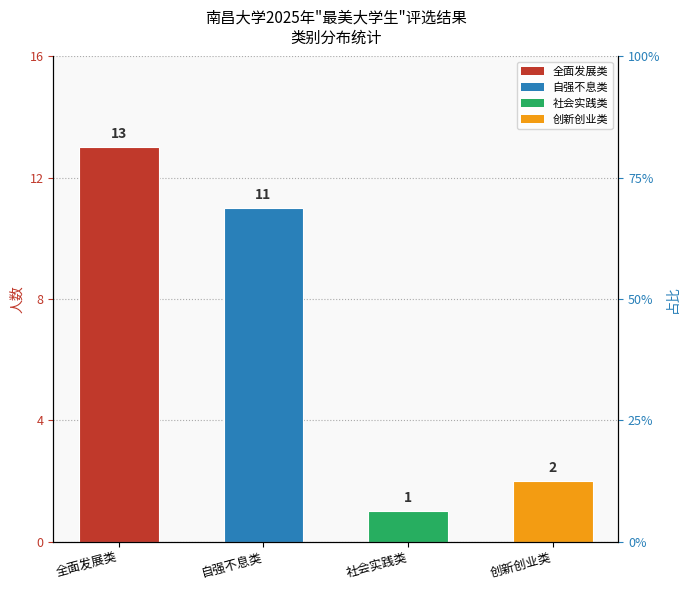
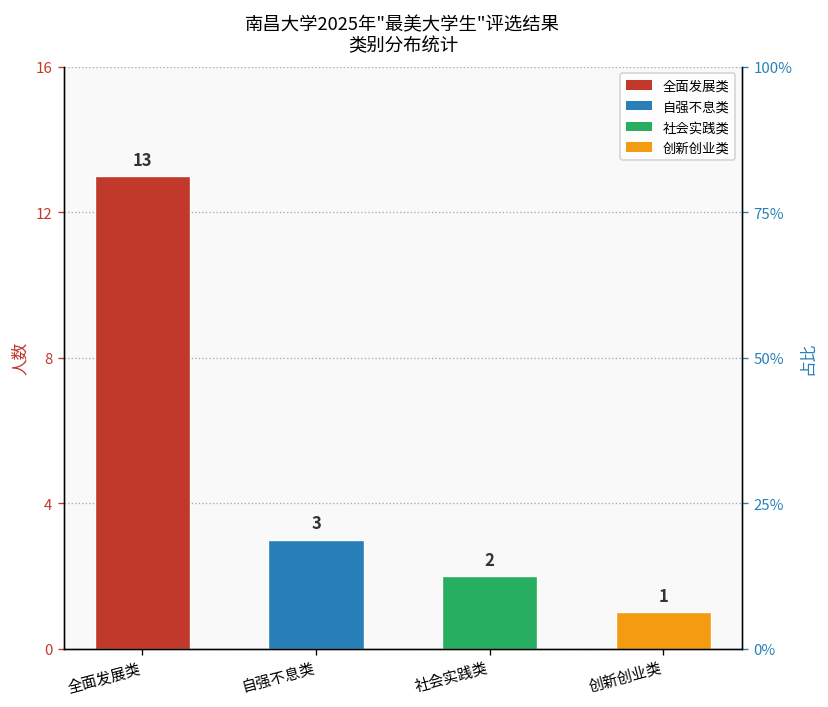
自强不息类: 11 -> 3
社会实践类: 1 -> 2
创新创业类: 2 -> 1
